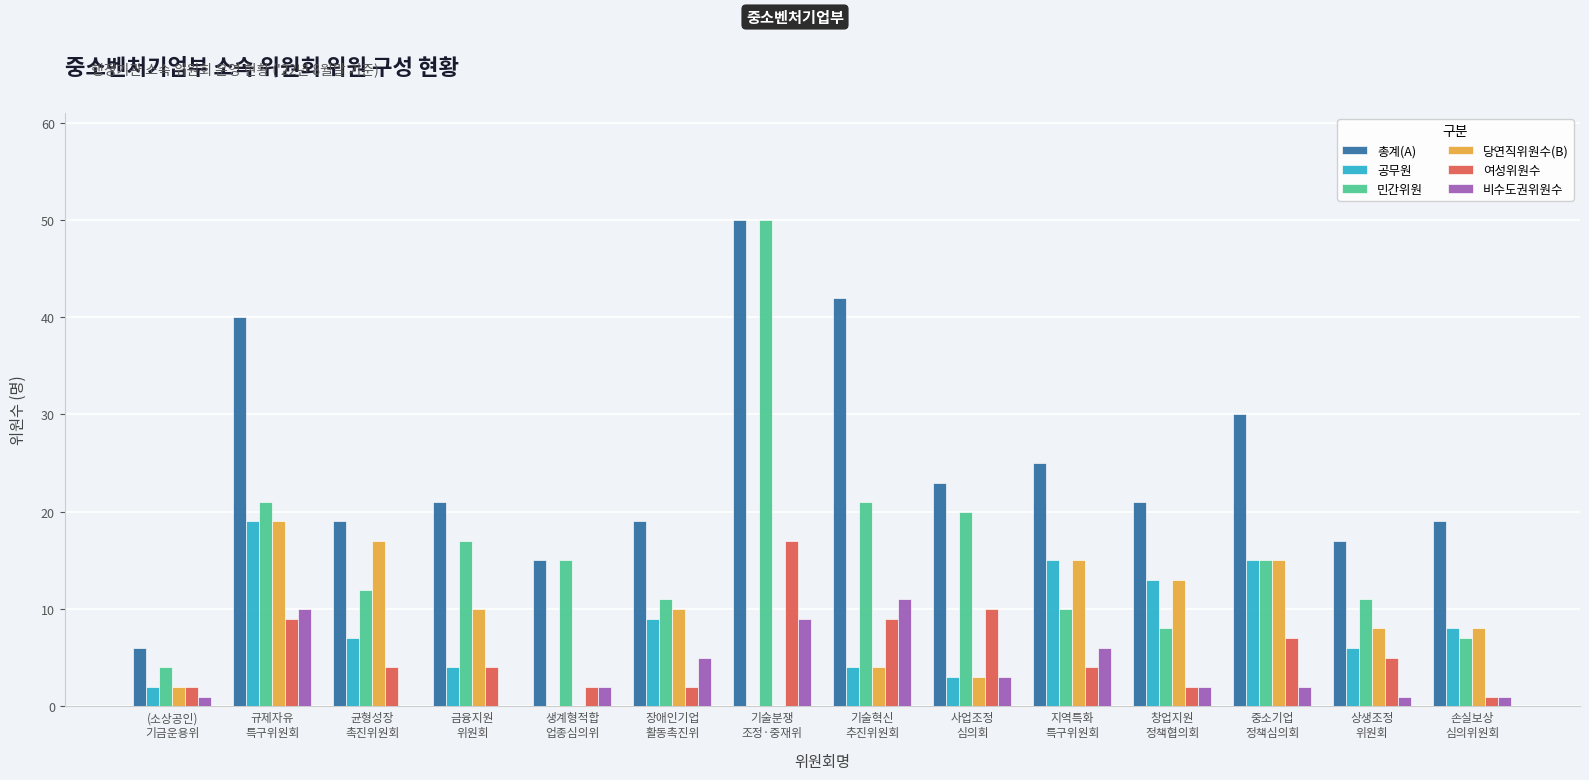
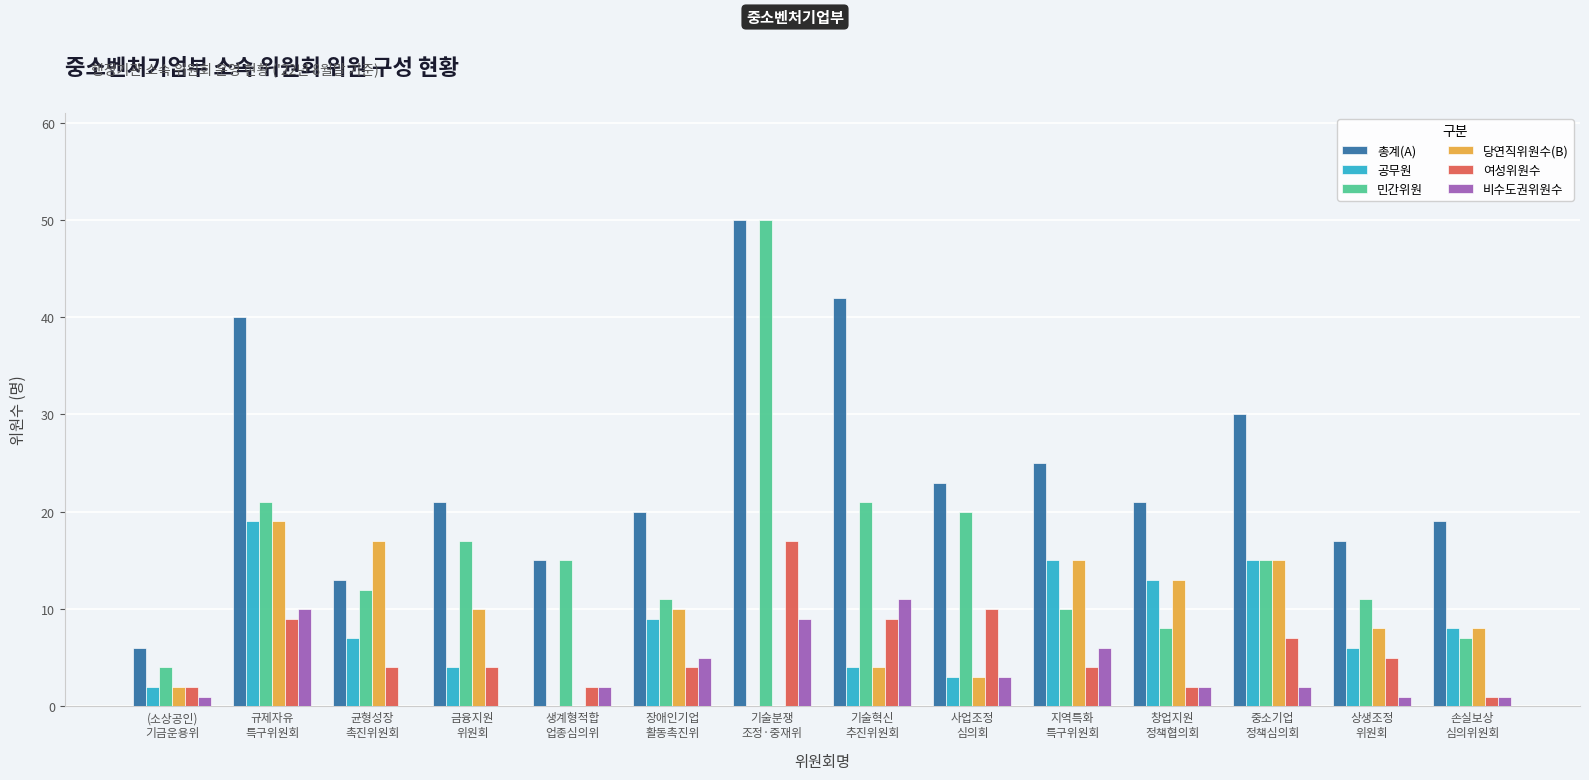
총계(A), 균형성장 촉진위원회: 19 -> 13
총계(A), 장애인기업 활동촉진위: 19 -> 20
여성위원수, 장애인기업 활동촉진위: 2 -> 4
